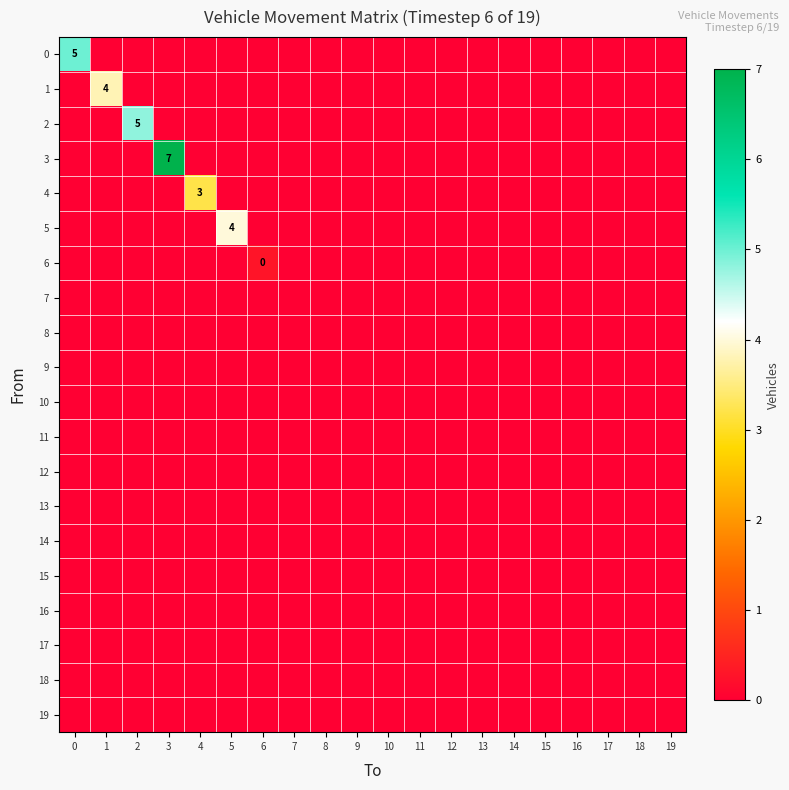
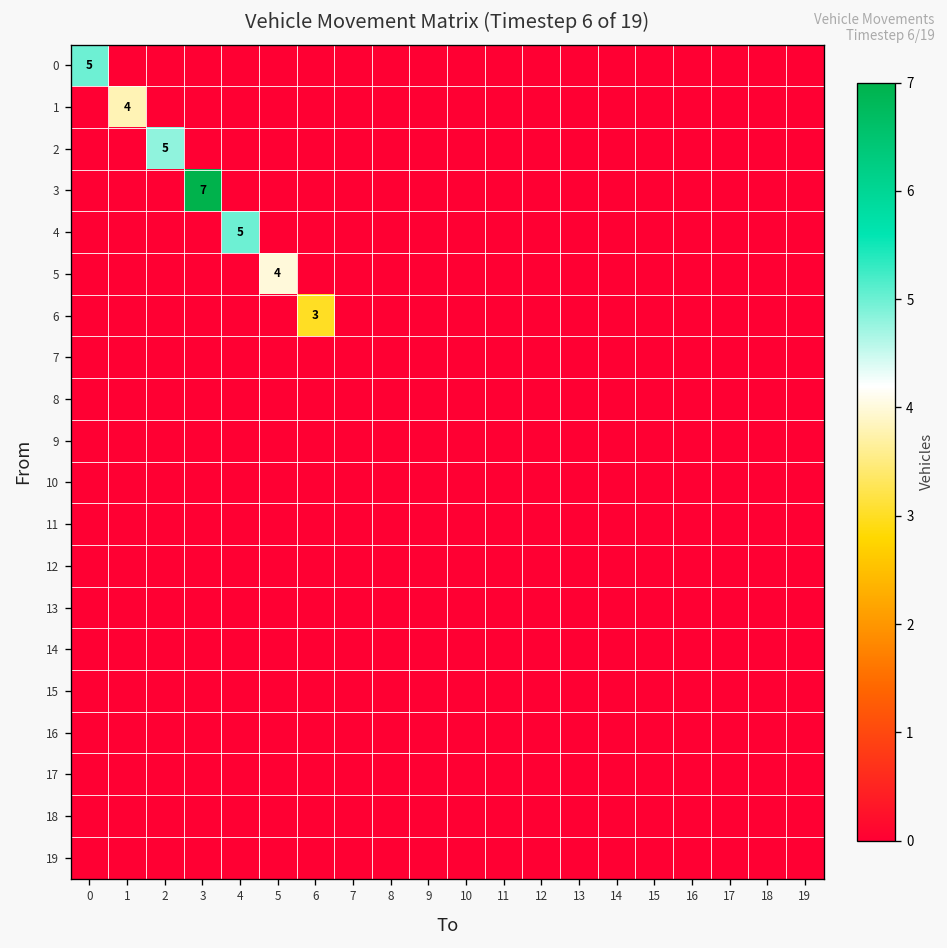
4, 4: 3 -> 5
6, 6: 0 -> 3
